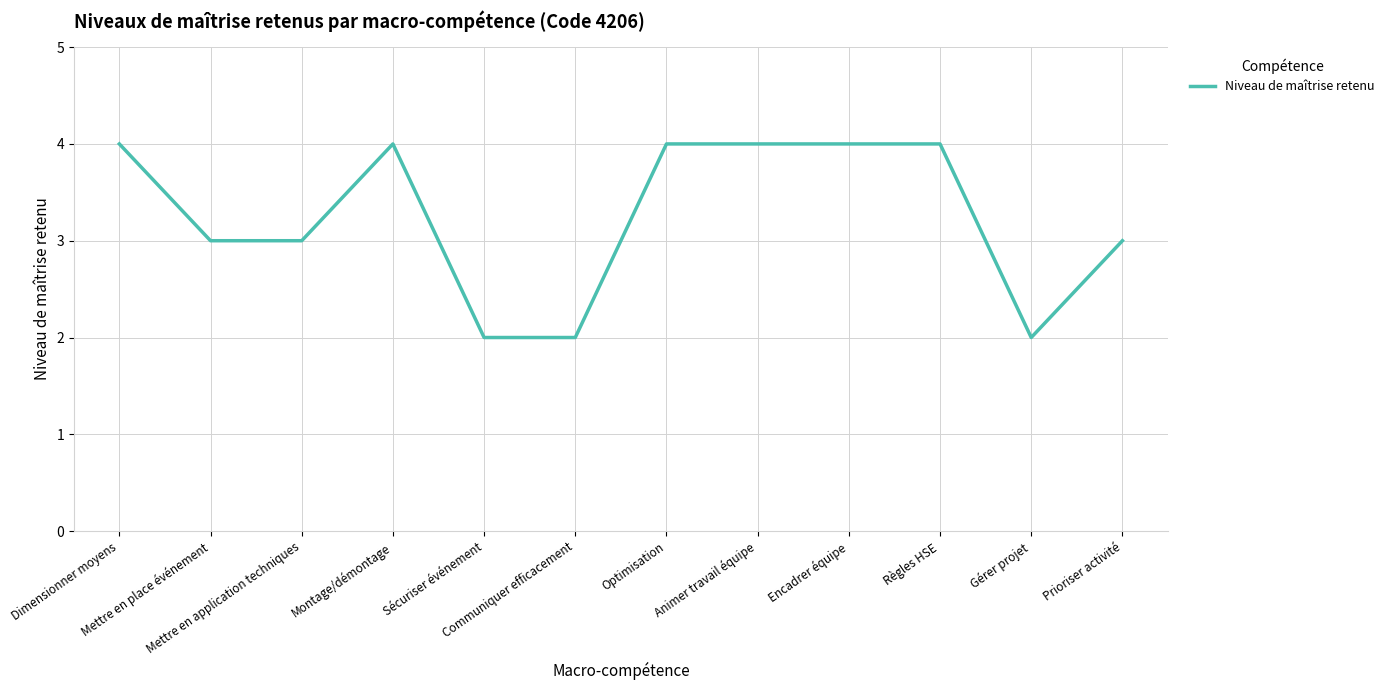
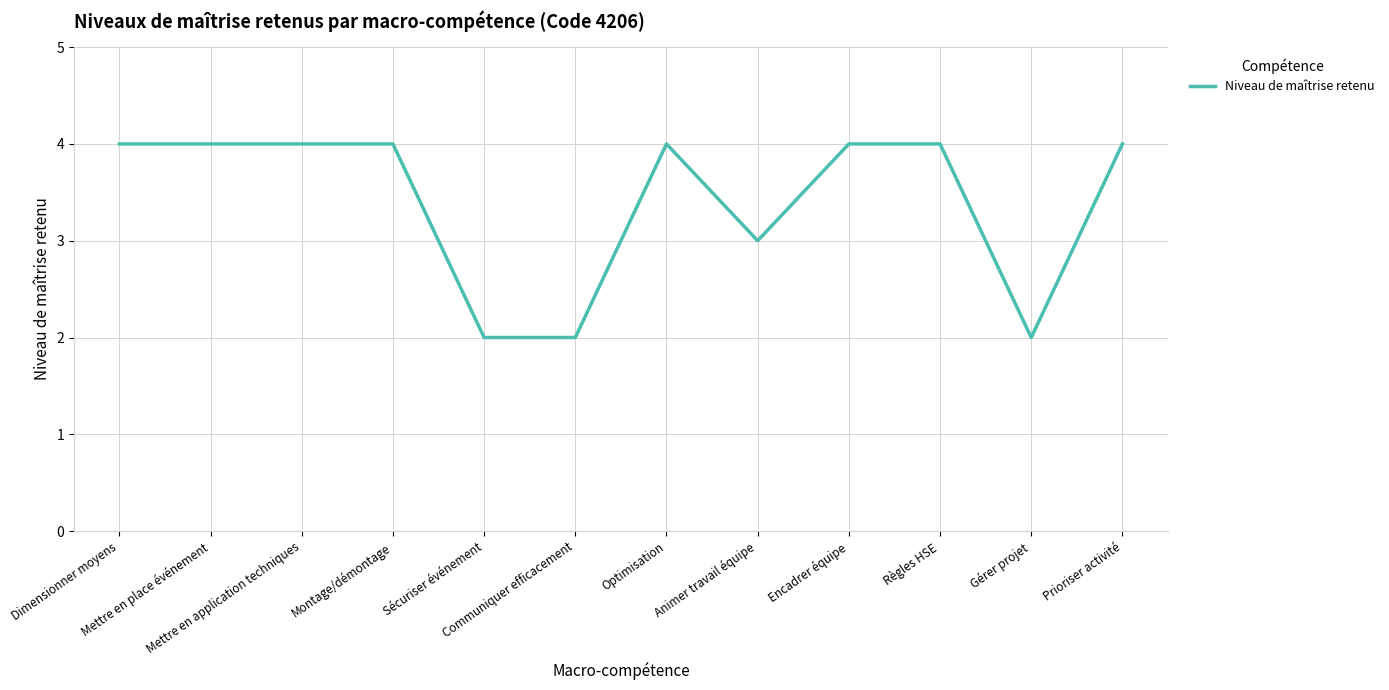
Mettre en place événement: 3 -> 4
Mettre en application techniques: 3 -> 4
Animer travail équipe: 4 -> 3
Prioriser activité: 3 -> 4
